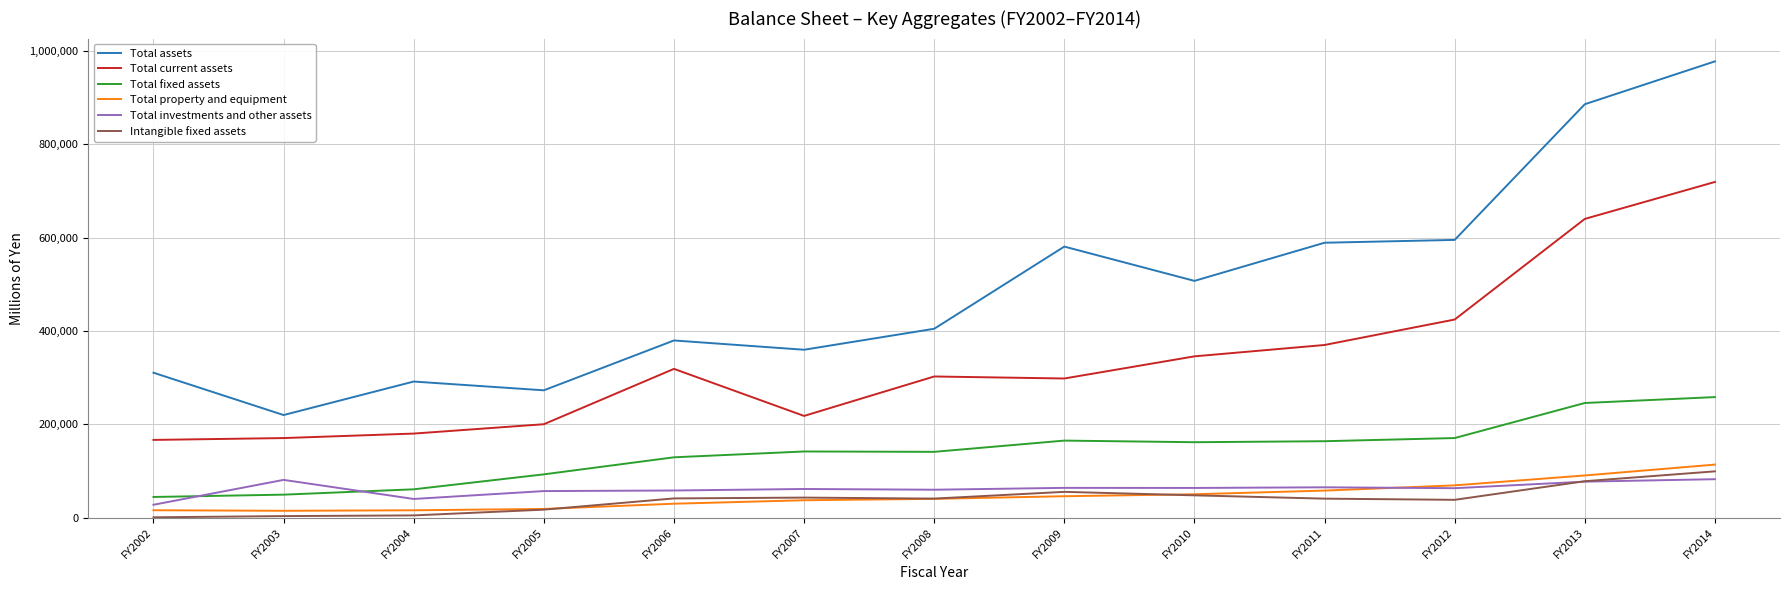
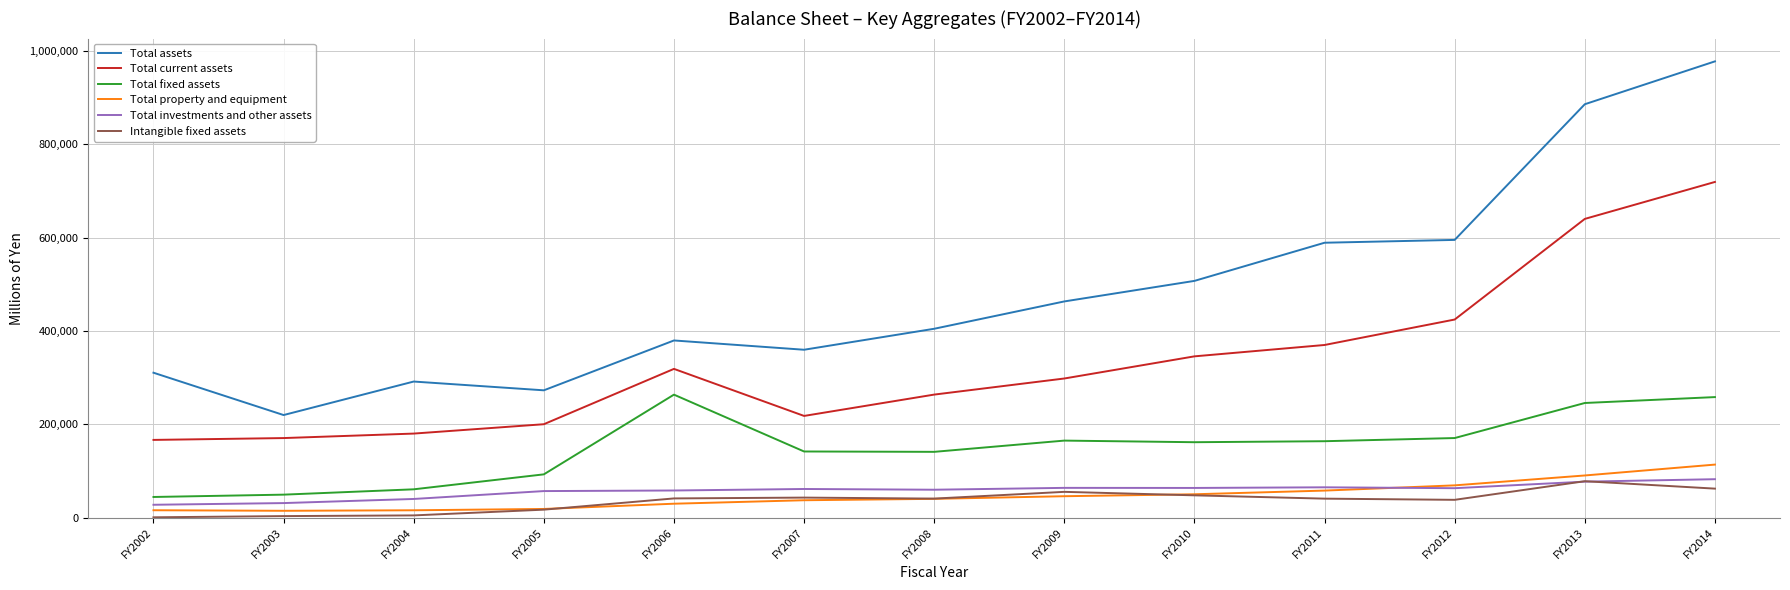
Total investments and other assets, FY2003: 80,000 -> 30,000
Total fixed assets, FY2006: 130,000 -> 260,000
Total current assets, FY2008: 300,000 -> 260,000
Total assets, FY2009: 580,000 -> 460,000
Intangible fixed assets, FY2014: 100,000 -> 60,000
